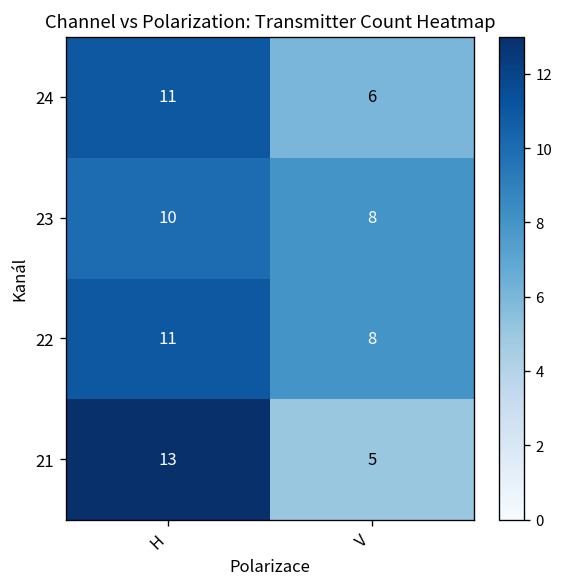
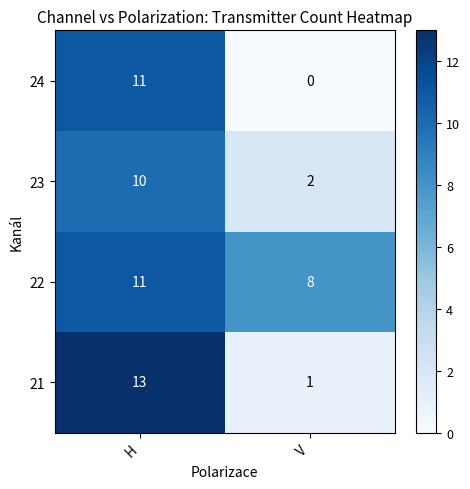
24, V: 6 -> 0
23, V: 8 -> 2
21, V: 5 -> 1
